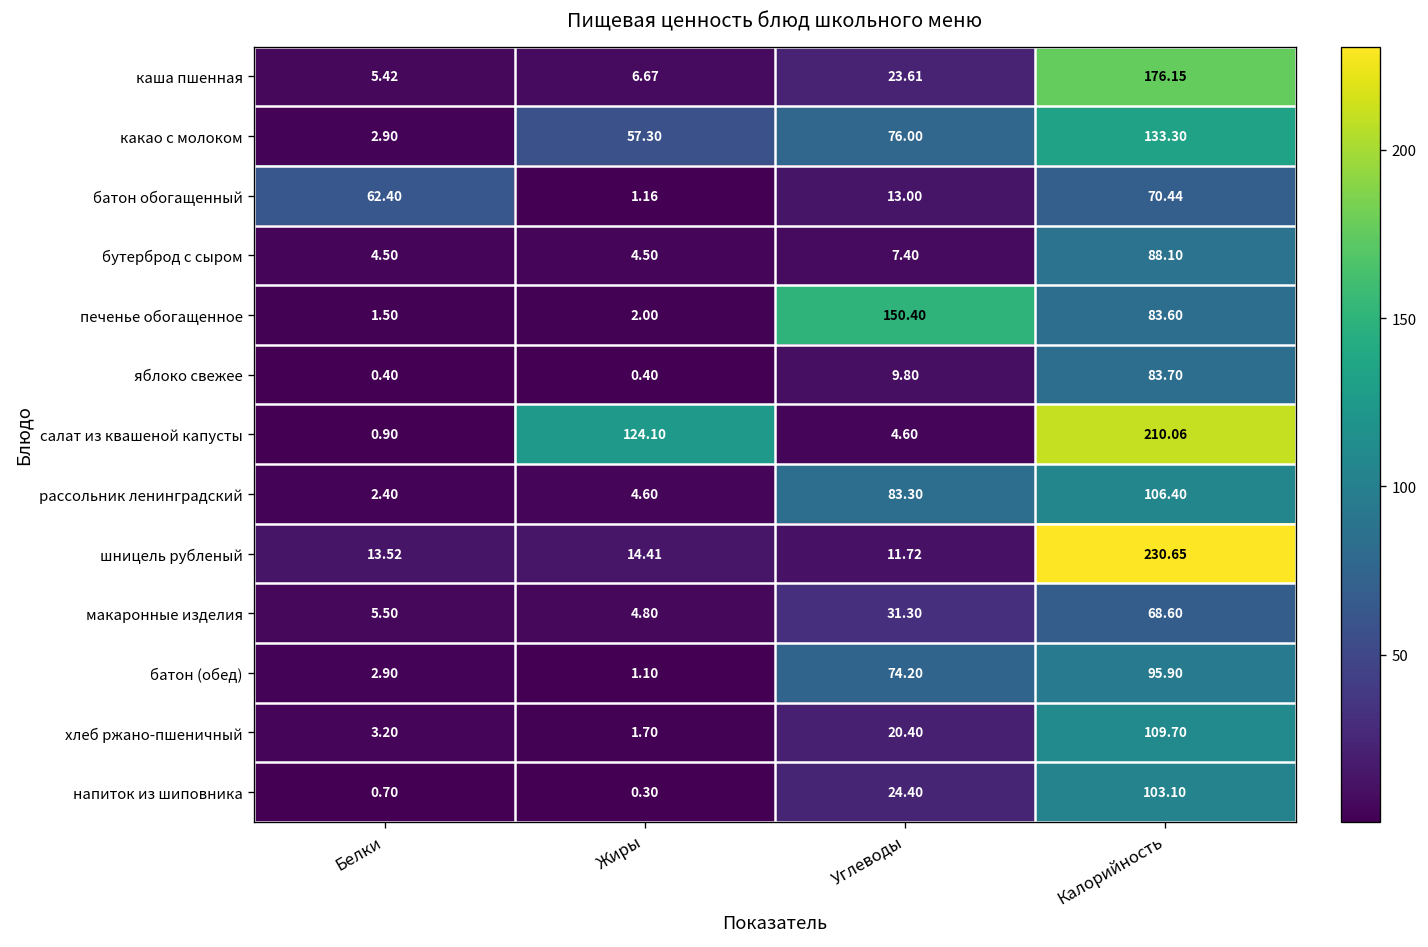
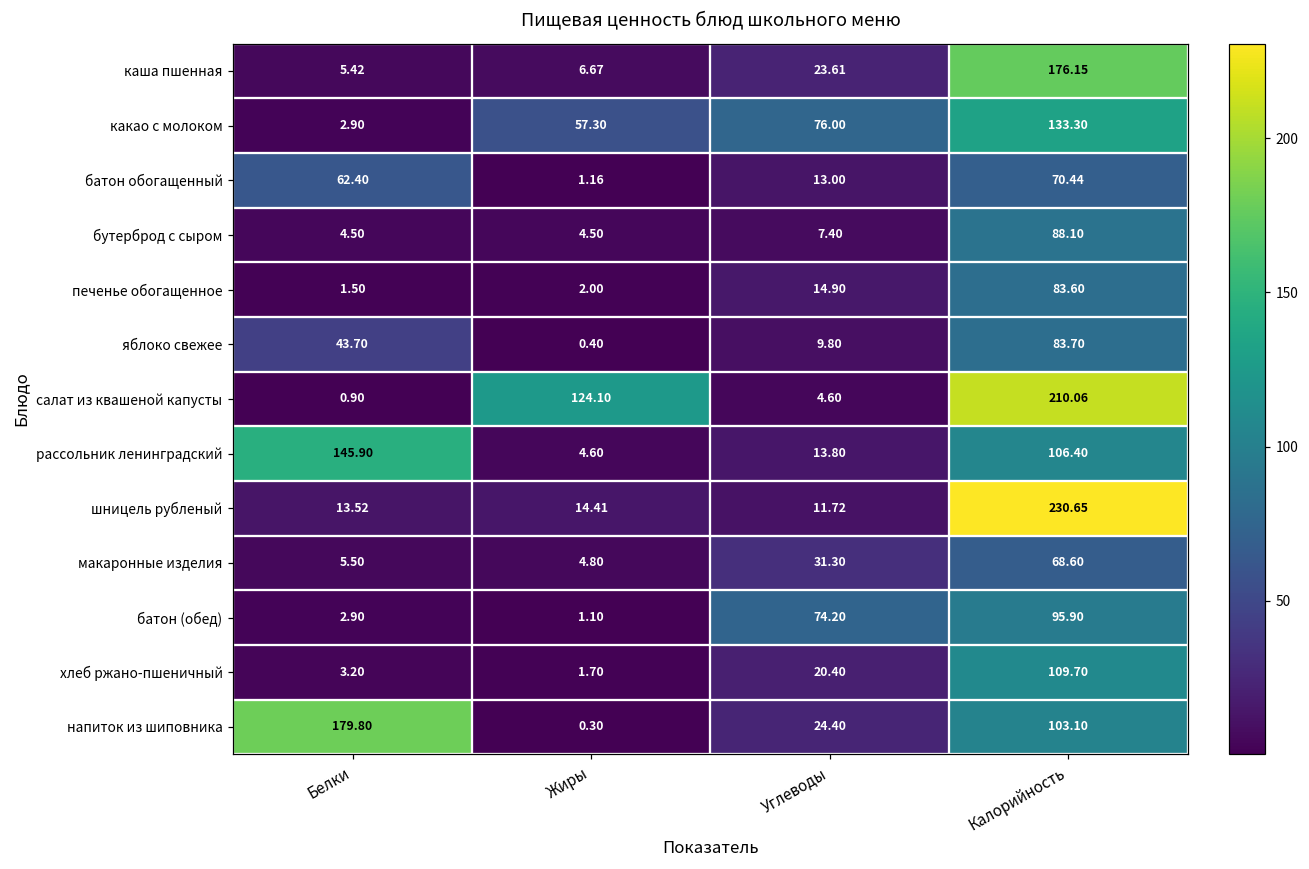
печенье обогащенное, Углеводы: 150.40 -> 14.90
яблоко свежее, Белки: 0.40 -> 43.70
рассольник ленинградский, Белки: 2.40 -> 145.90
рассольник ленинградский, Углеводы: 83.30 -> 13.80
напиток из шиповника, Белки: 0.70 -> 179.80
